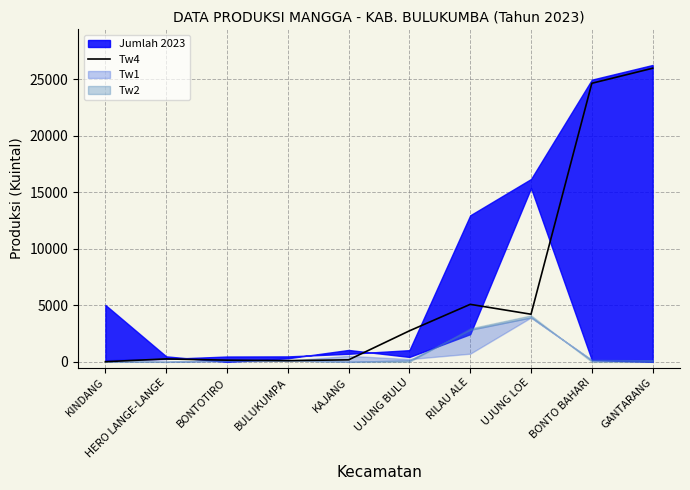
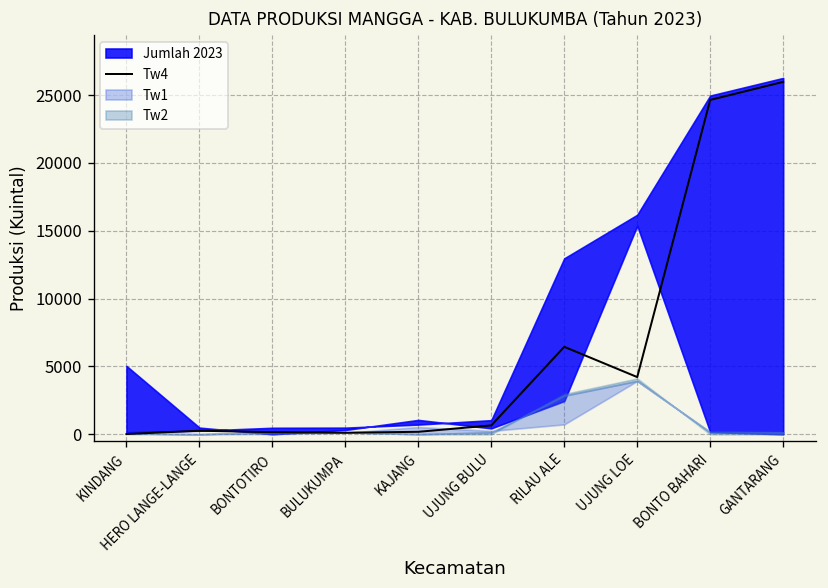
Tw4, UJUNG BULU: 2700 -> 700
Tw4, RILAU ALE: 5100 -> 6400
